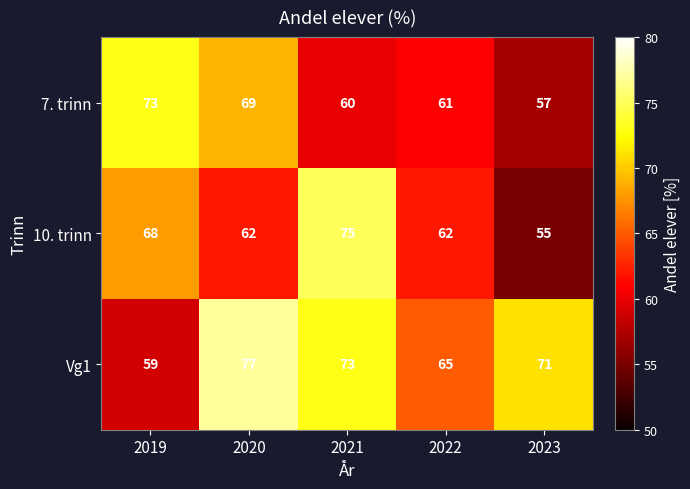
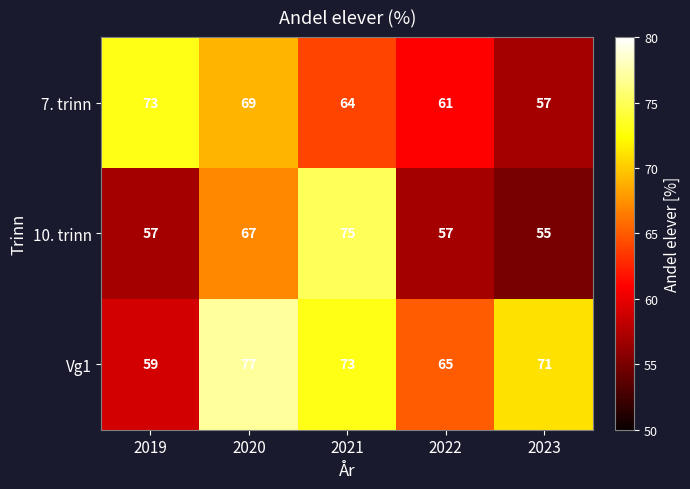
7. trinn, 2021: 60 -> 64
10. trinn, 2019: 68 -> 57
10. trinn, 2020: 62 -> 67
10. trinn, 2022: 62 -> 57
